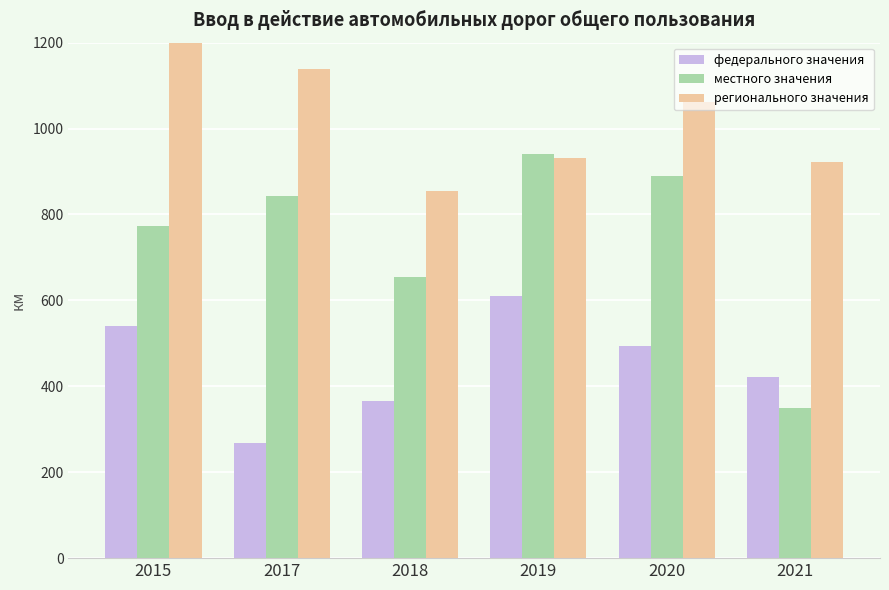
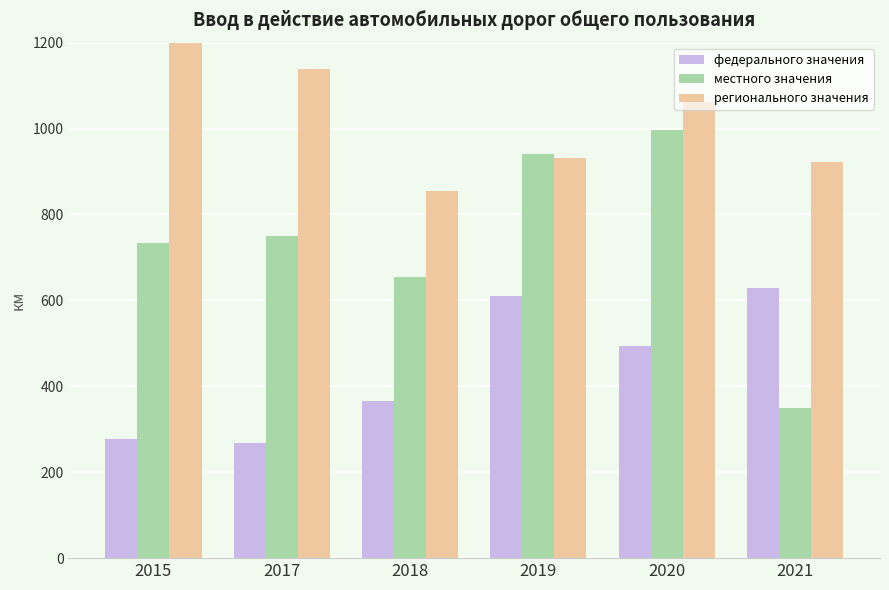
федерального значения, 2015: 540 -> 280
местного значения, 2015: 770 -> 730
местного значения, 2017: 840 -> 750
местного значения, 2020: 890 -> 1000
федерального значения, 2021: 420 -> 630
